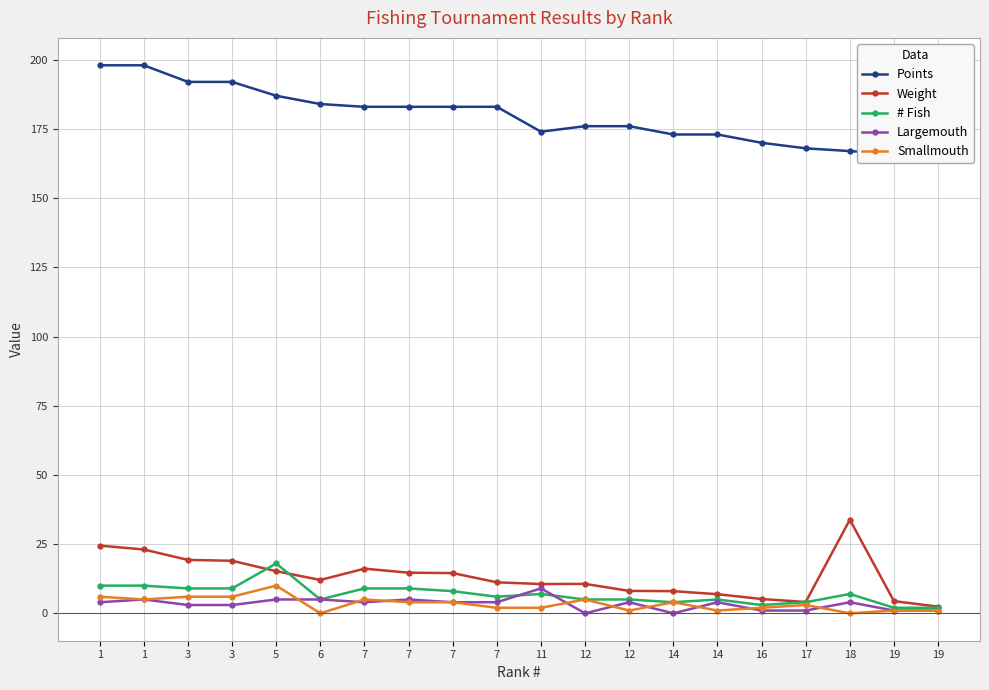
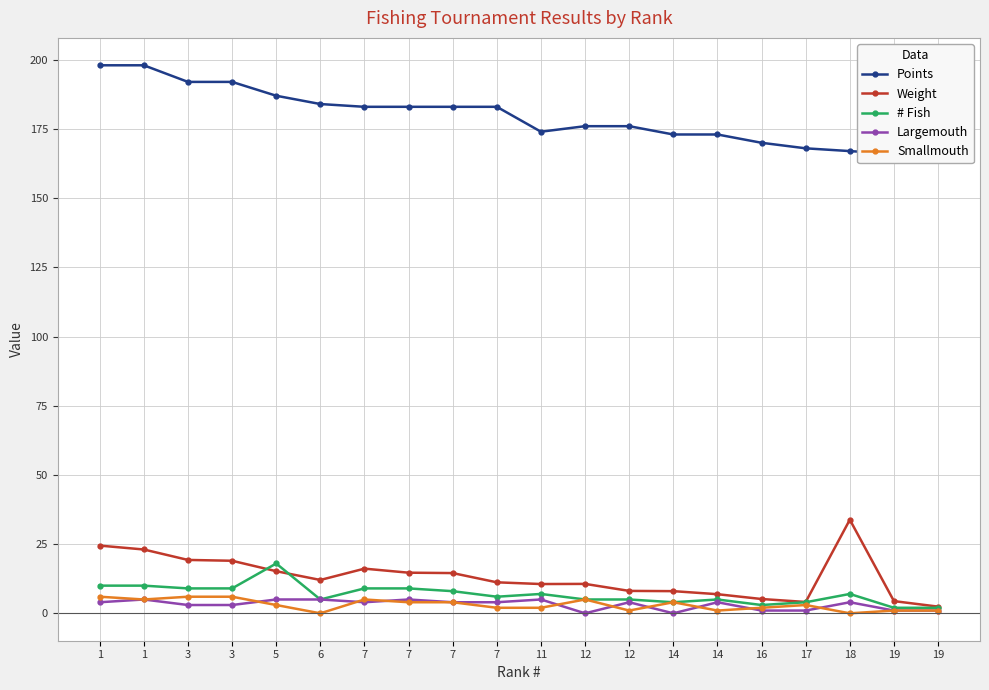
Smallmouth, 5: 10 -> 3
Largemouth, 11: 9 -> 5
